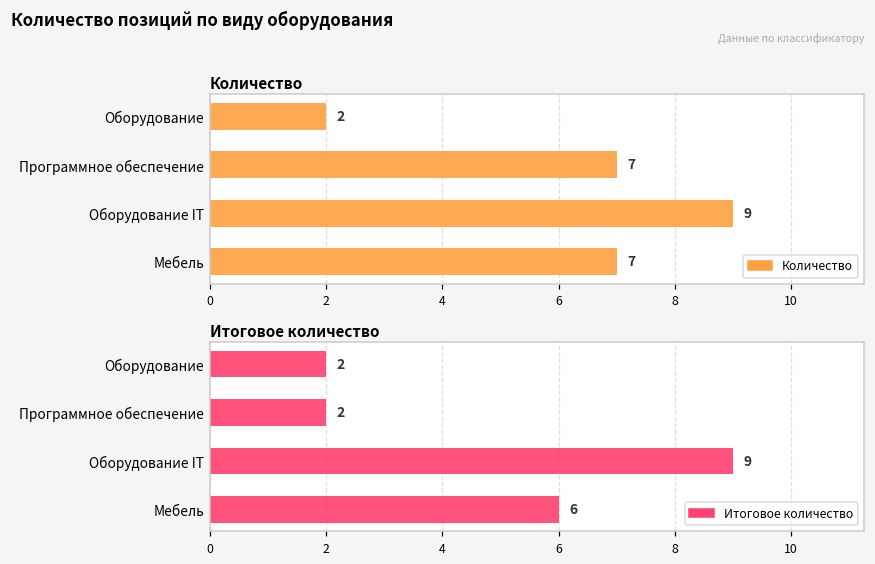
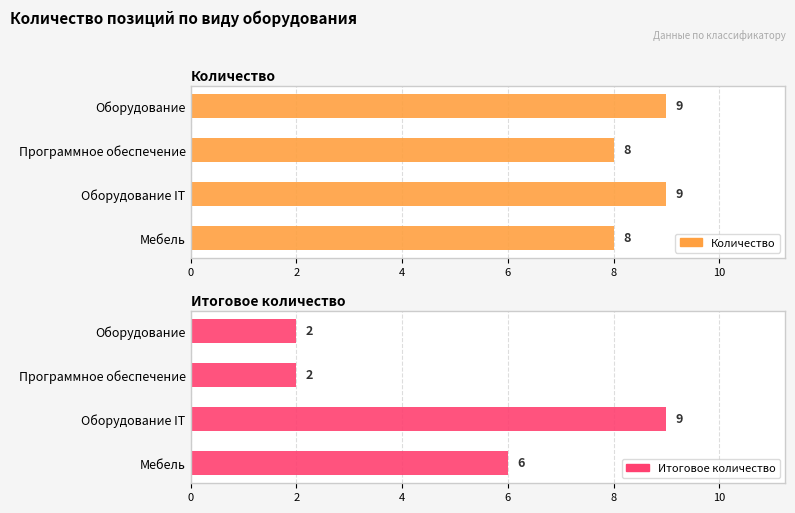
Количество, Оборудование: 2 -> 9
Количество, Программное обеспечение: 7 -> 8
Количество, Мебель: 7 -> 8
